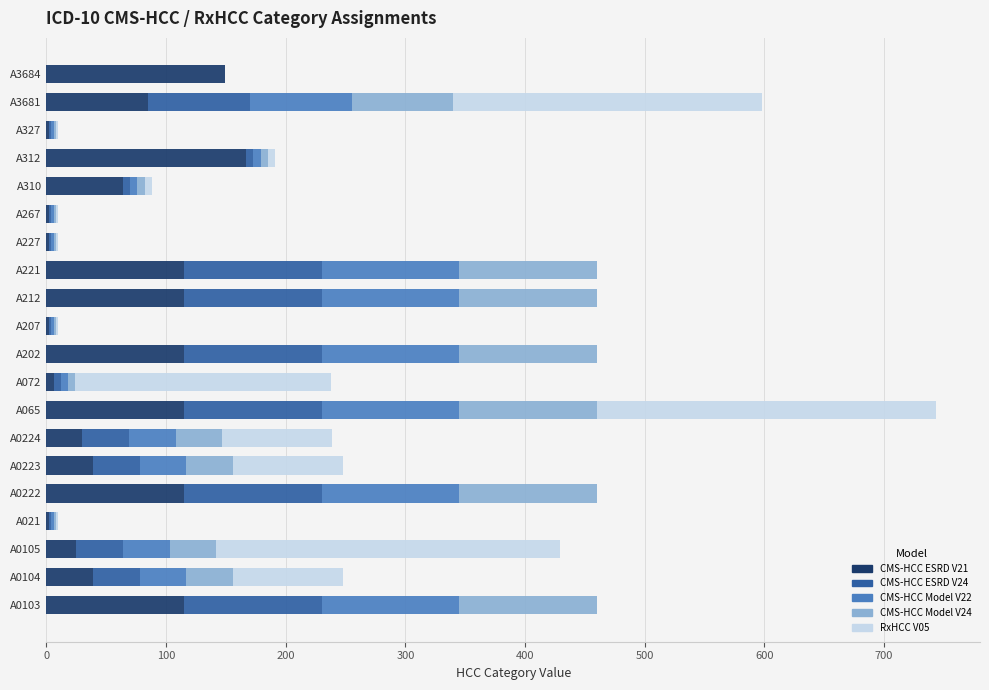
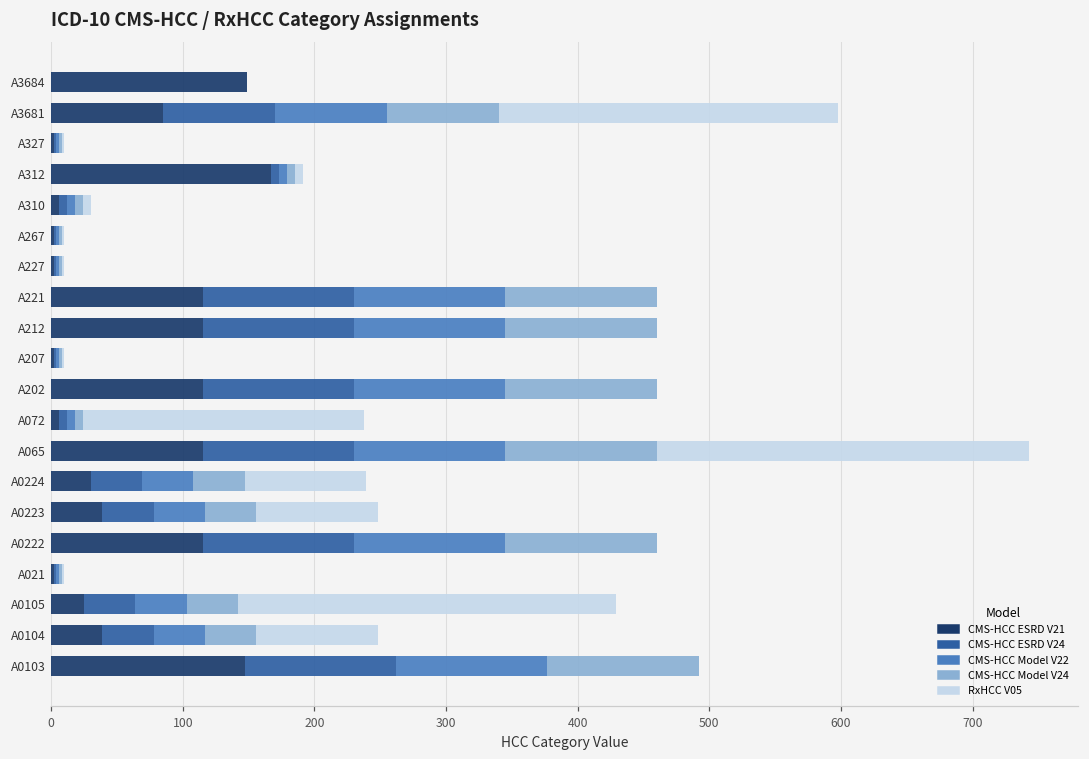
CMS-HCC ESRD V21, A310: 64 -> 6
CMS-HCC ESRD V21, A0103: 115 -> 147
